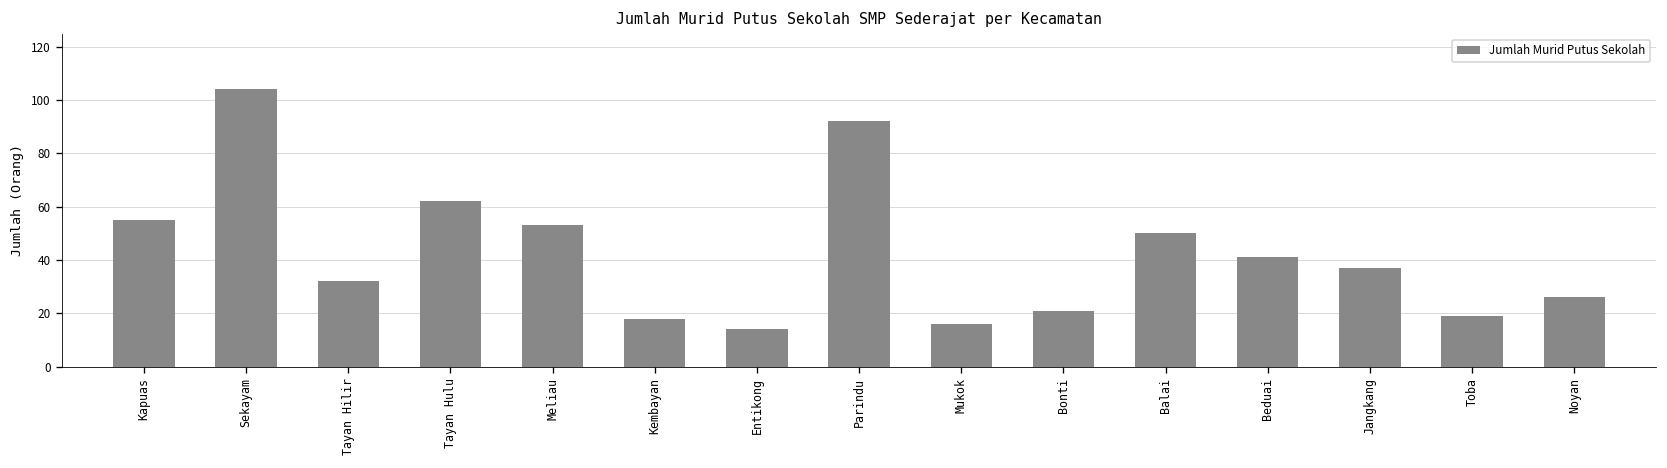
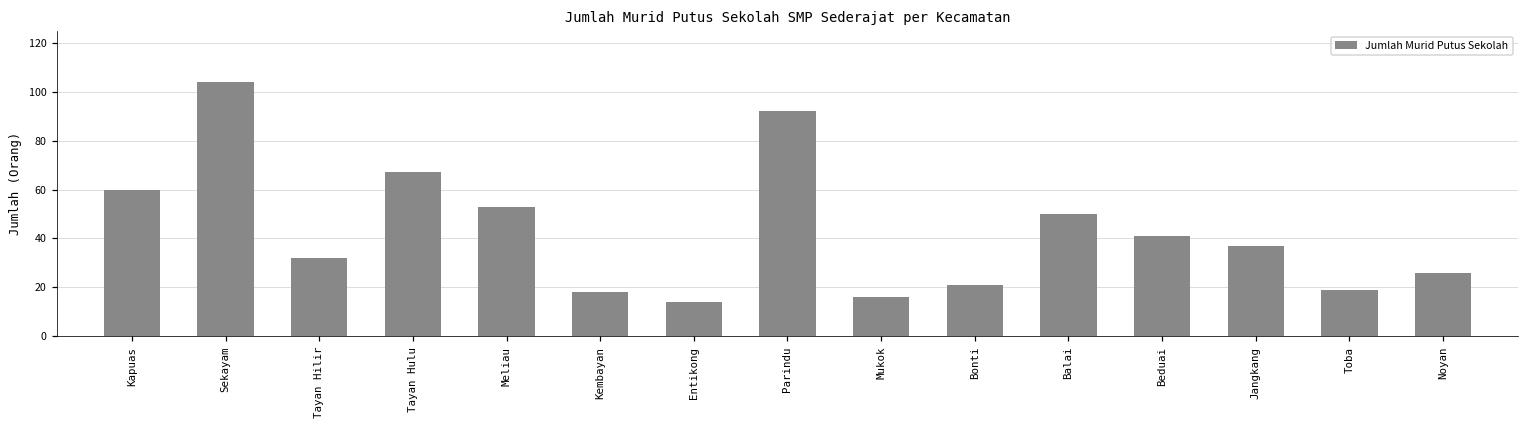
Kapuas: 55 -> 60
Tayan Hulu: 62 -> 67
